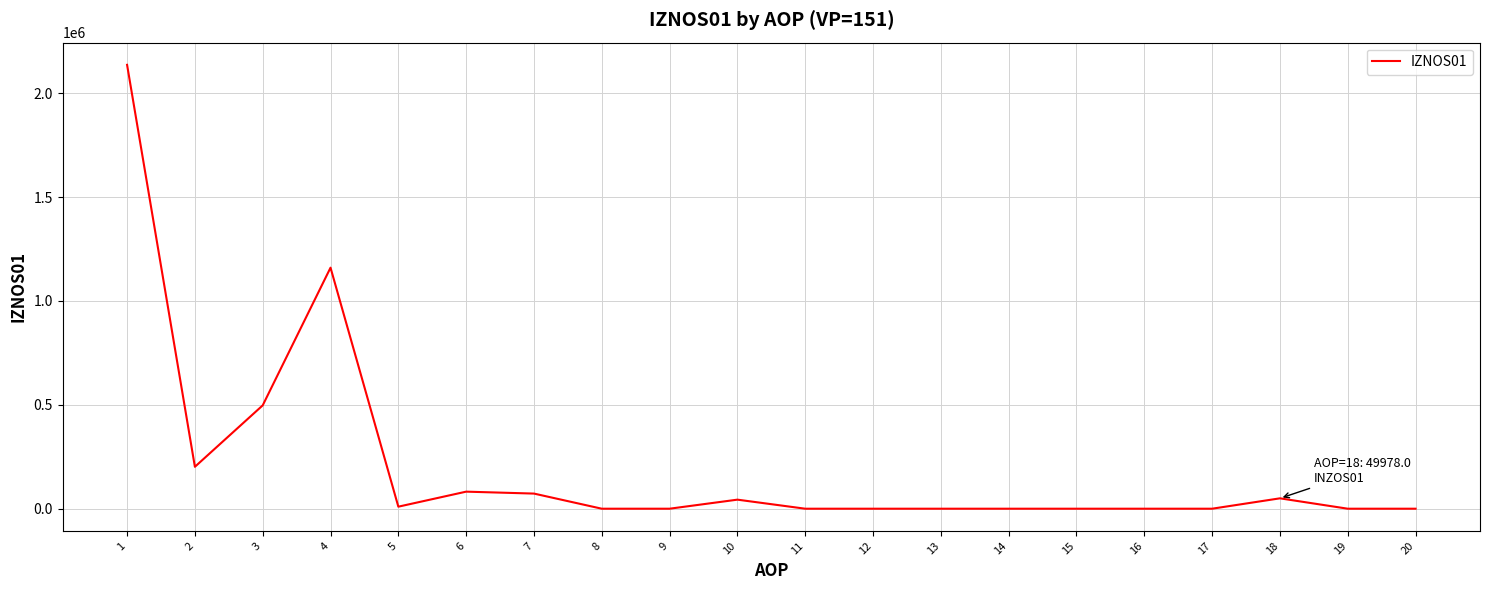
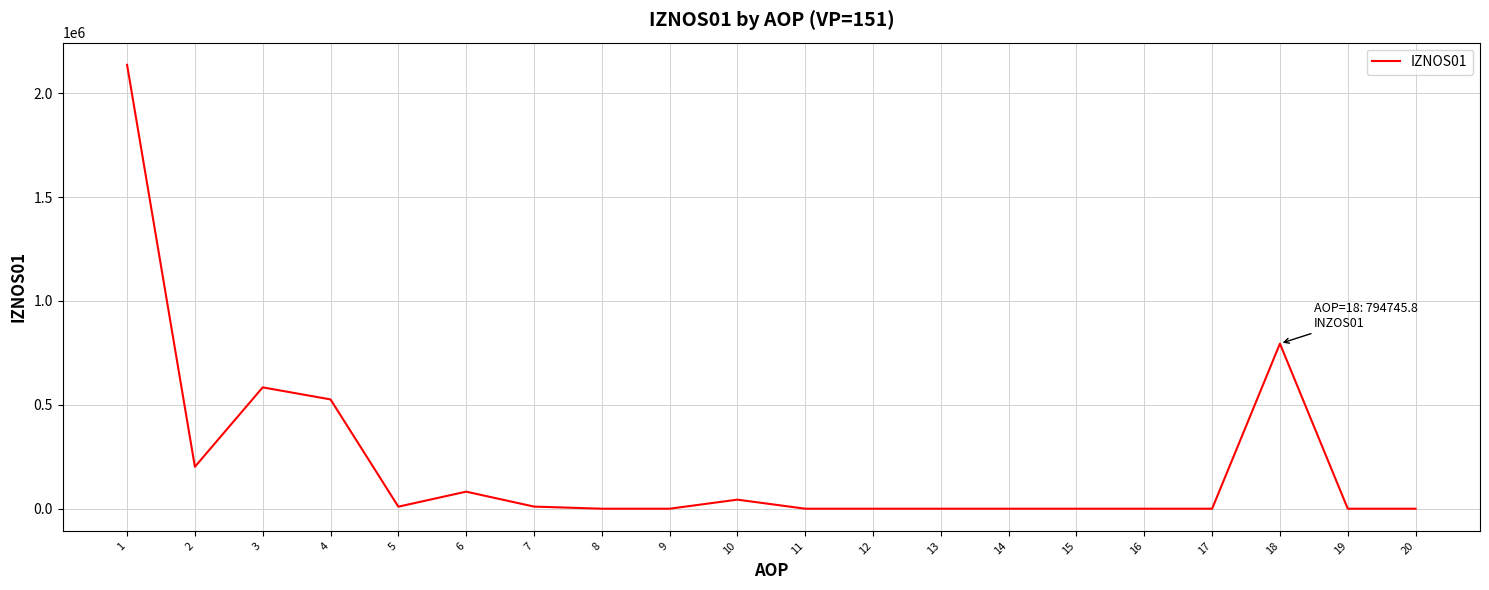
3: 500000 -> 580000
4: 1160000 -> 530000
7: 70000 -> 10000
18: 49978.0 -> 794745.8
